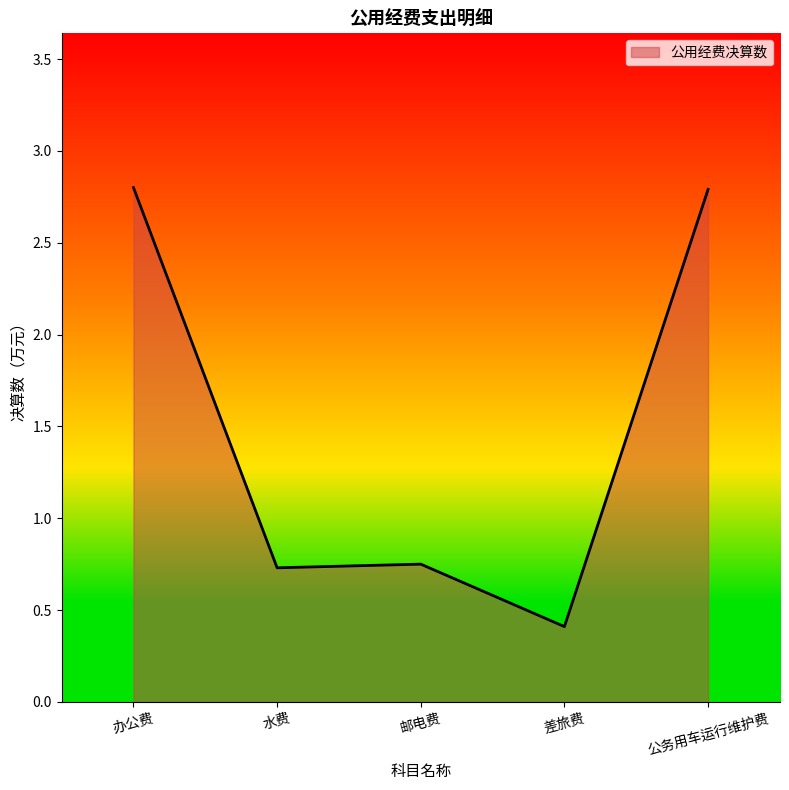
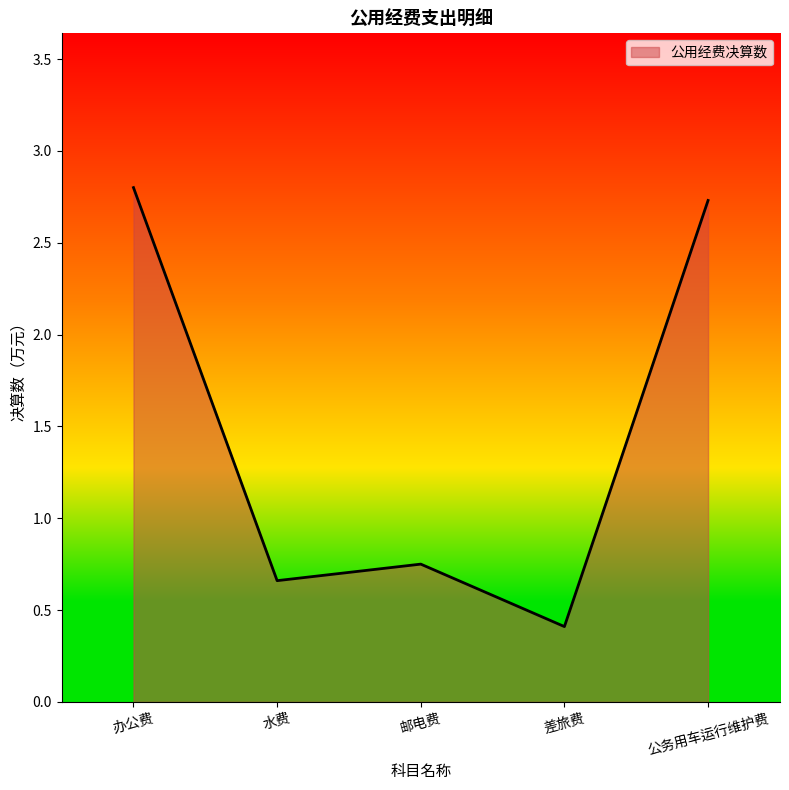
水费: 0.73 -> 0.66
公务用车运行维护费: 2.79 -> 2.73
